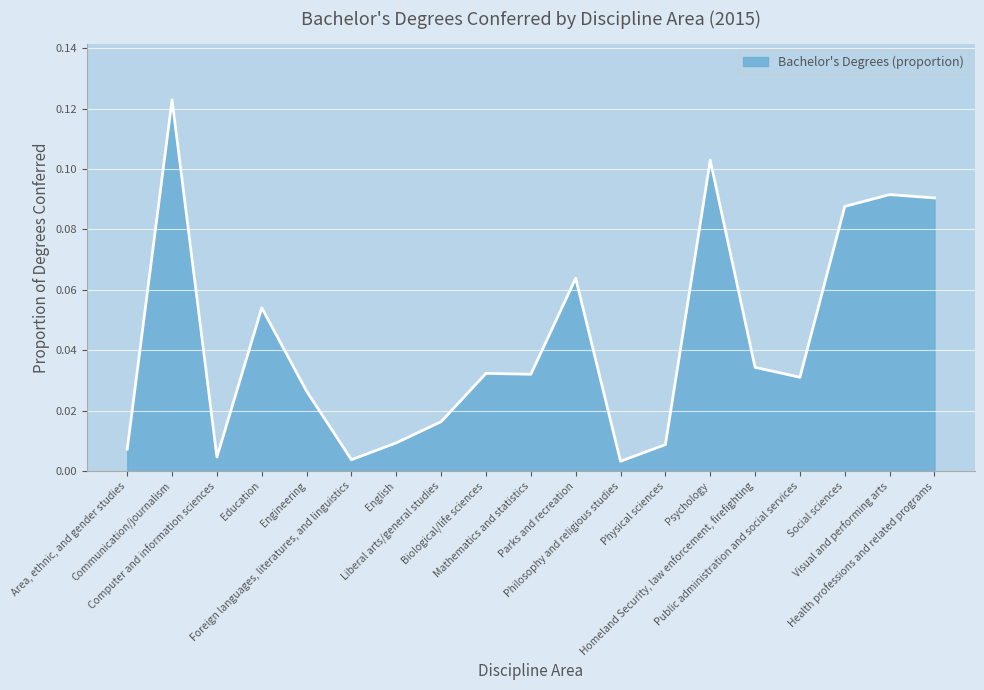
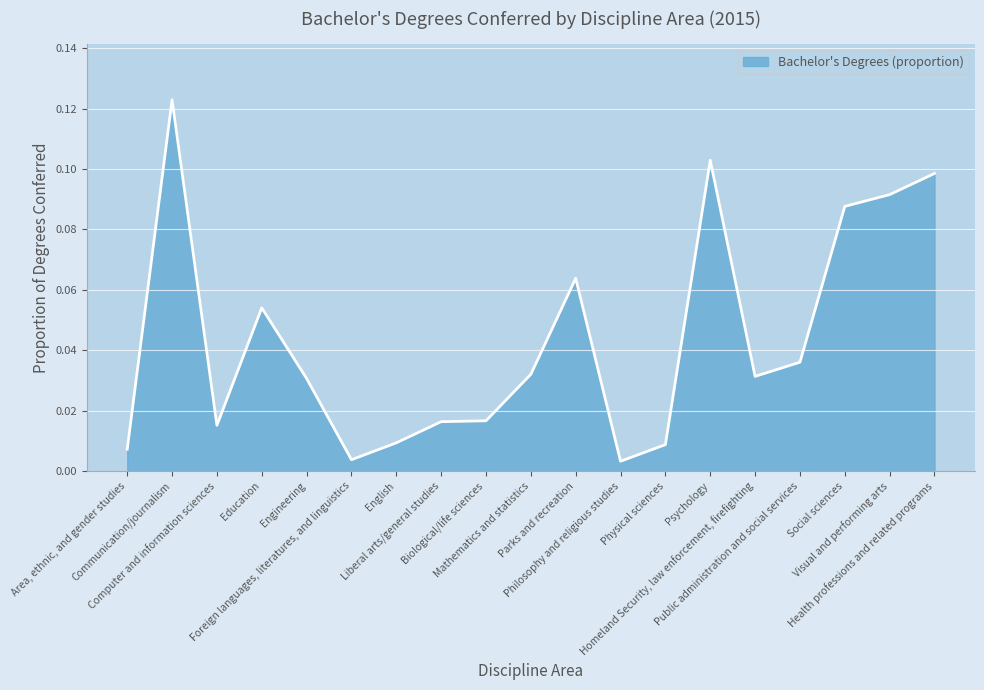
Computer and information sciences: 0.005 -> 0.015
Engineering: 0.026 -> 0.031
Biological/life sciences: 0.032 -> 0.017
Homeland Security, law enforcement, firefighting: 0.034 -> 0.031
Public administration and social services: 0.031 -> 0.036
Health professions and related programs: 0.090 -> 0.099
